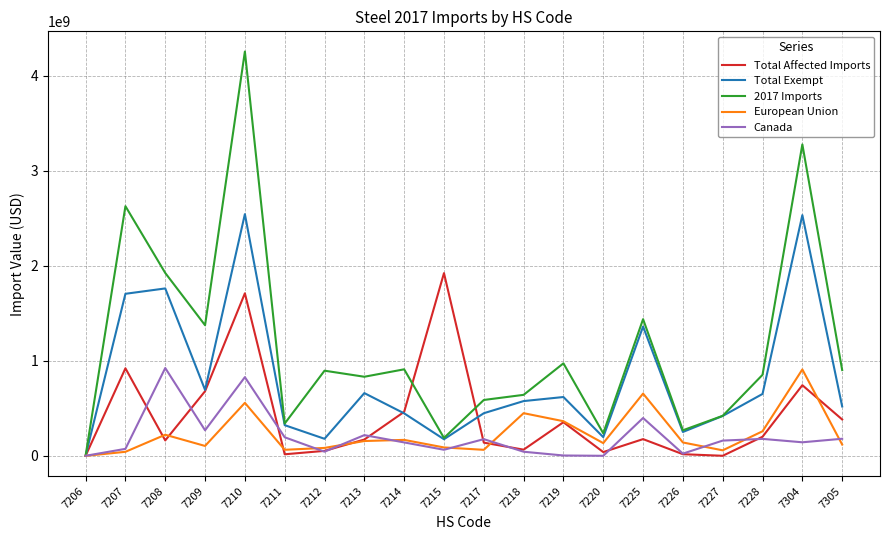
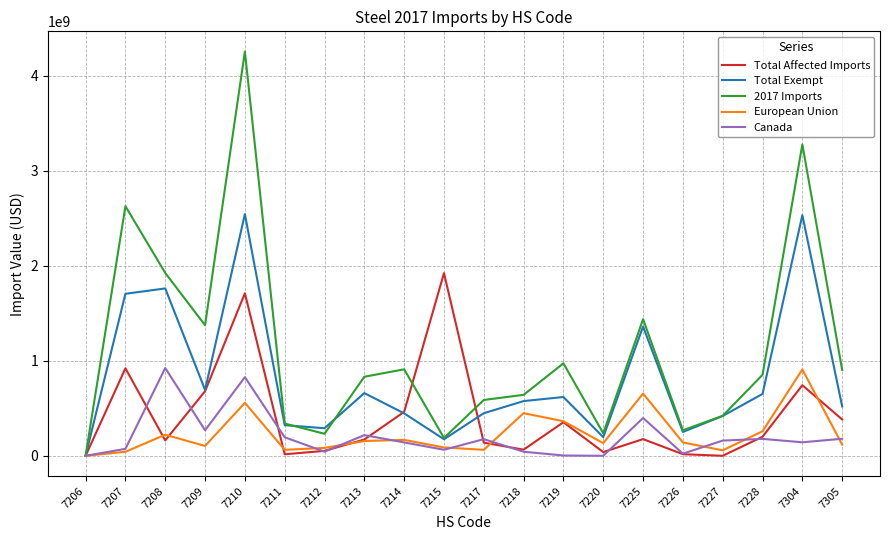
Total Exempt, 7212: 200000000 -> 300000000
2017 Imports, 7212: 900000000 -> 200000000
